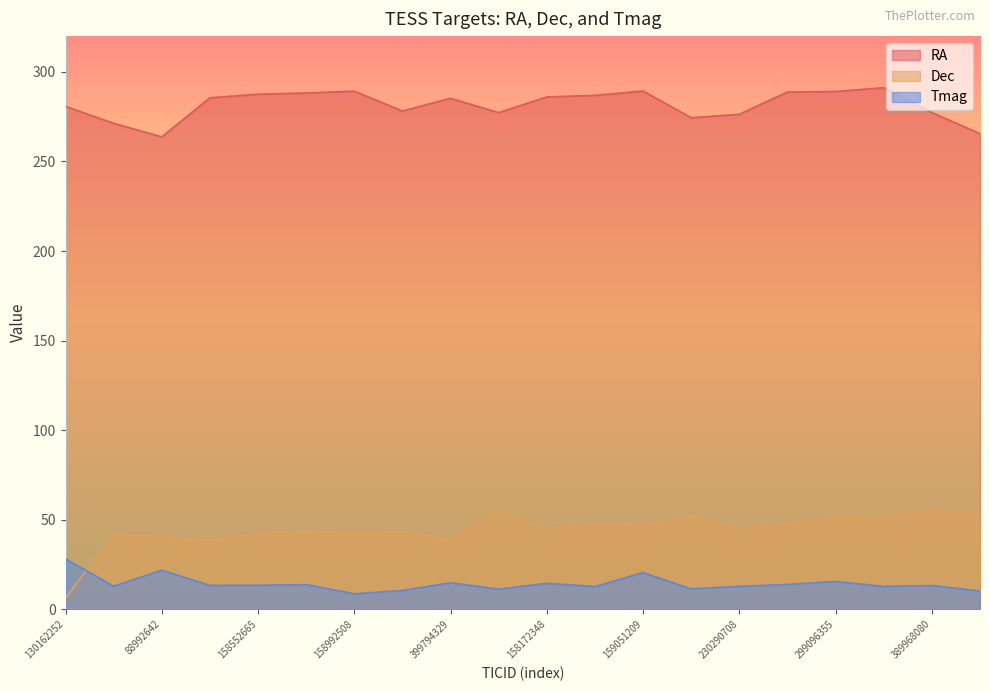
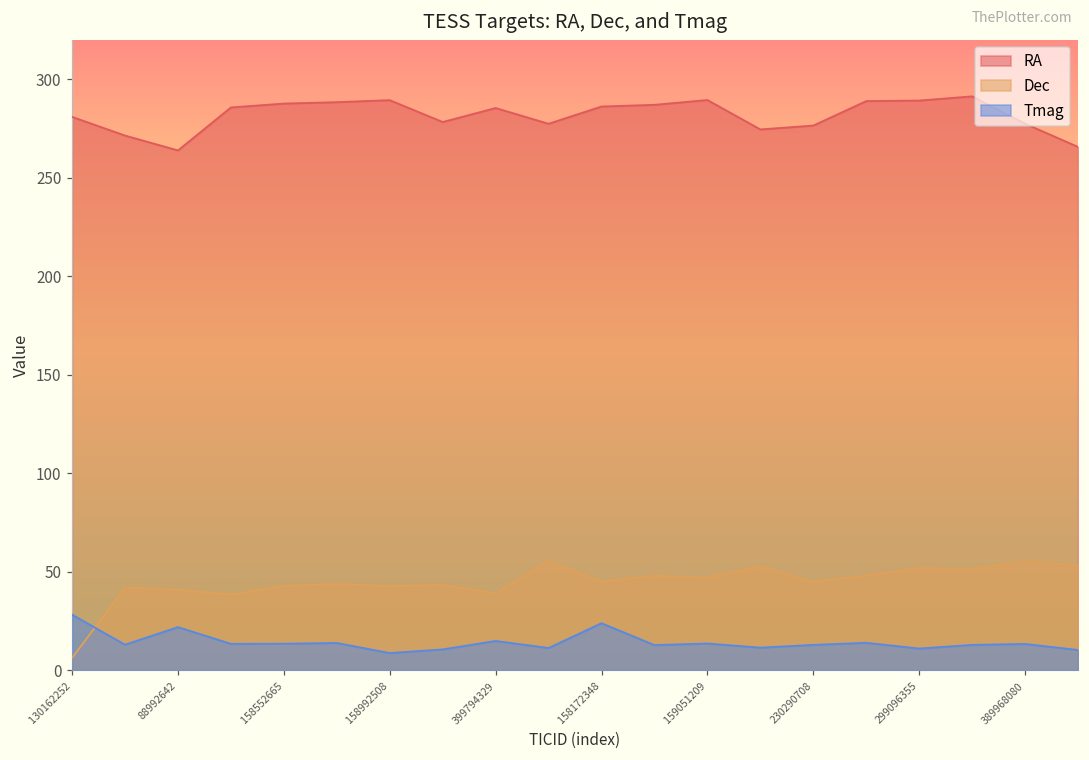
Tmag, 158172348: 15 -> 24
Tmag, 159051209: 20 -> 13
Tmag, 299096355: 16 -> 11
